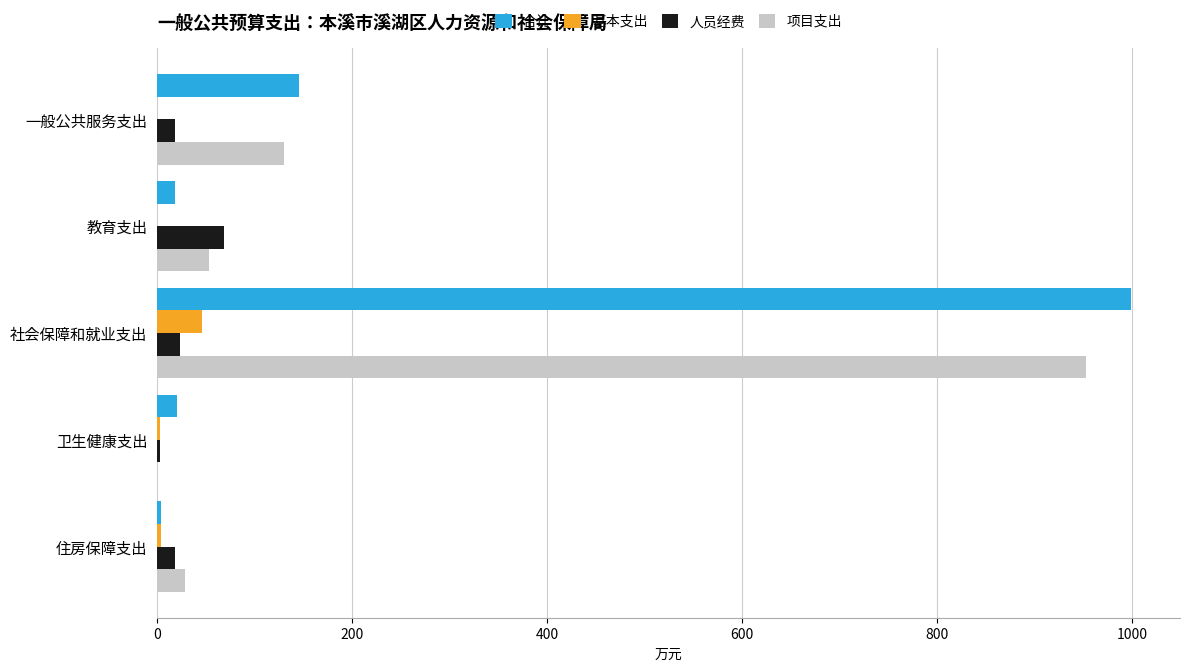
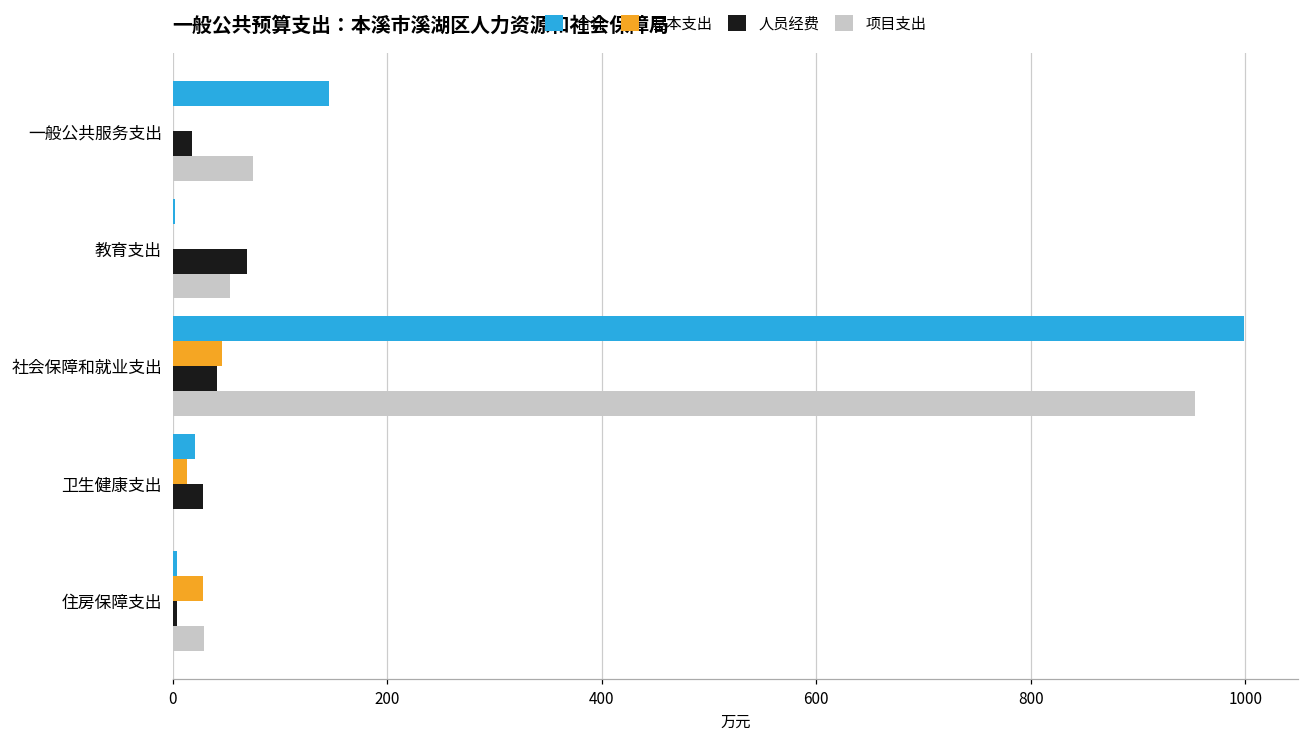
项目支出, 一般公共服务支出: 130 -> 80
合计, 教育支出: 20 -> 0
人员经费, 社会保障和就业支出: 20 -> 40
基本支出, 卫生健康支出: 0 -> 10
人员经费, 卫生健康支出: 0 -> 30
基本支出, 住房保障支出: 0 -> 30
人员经费, 住房保障支出: 20 -> 0
